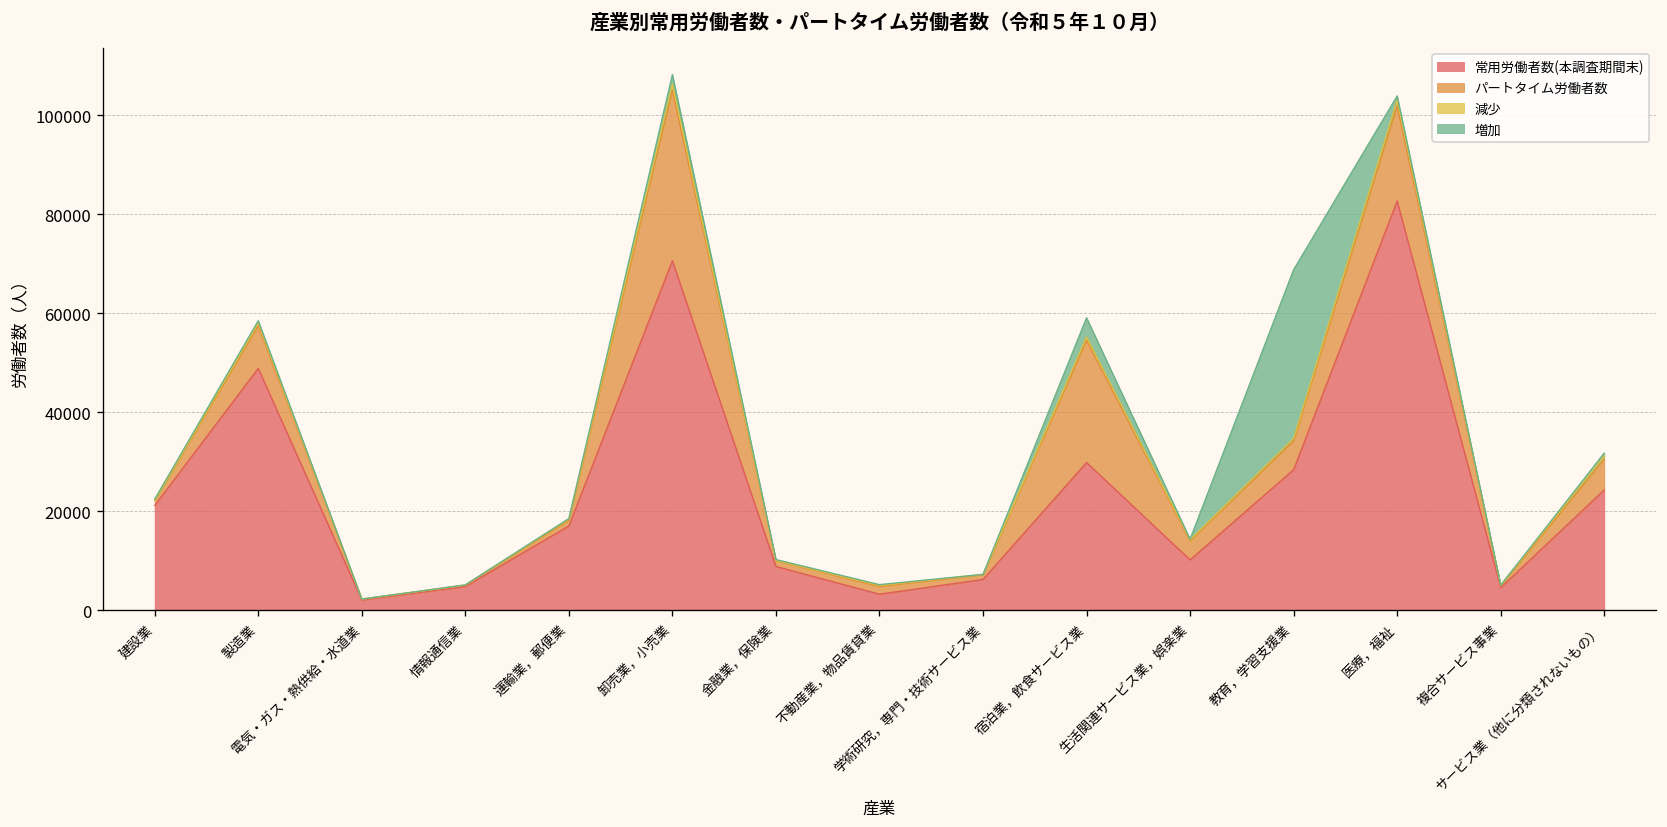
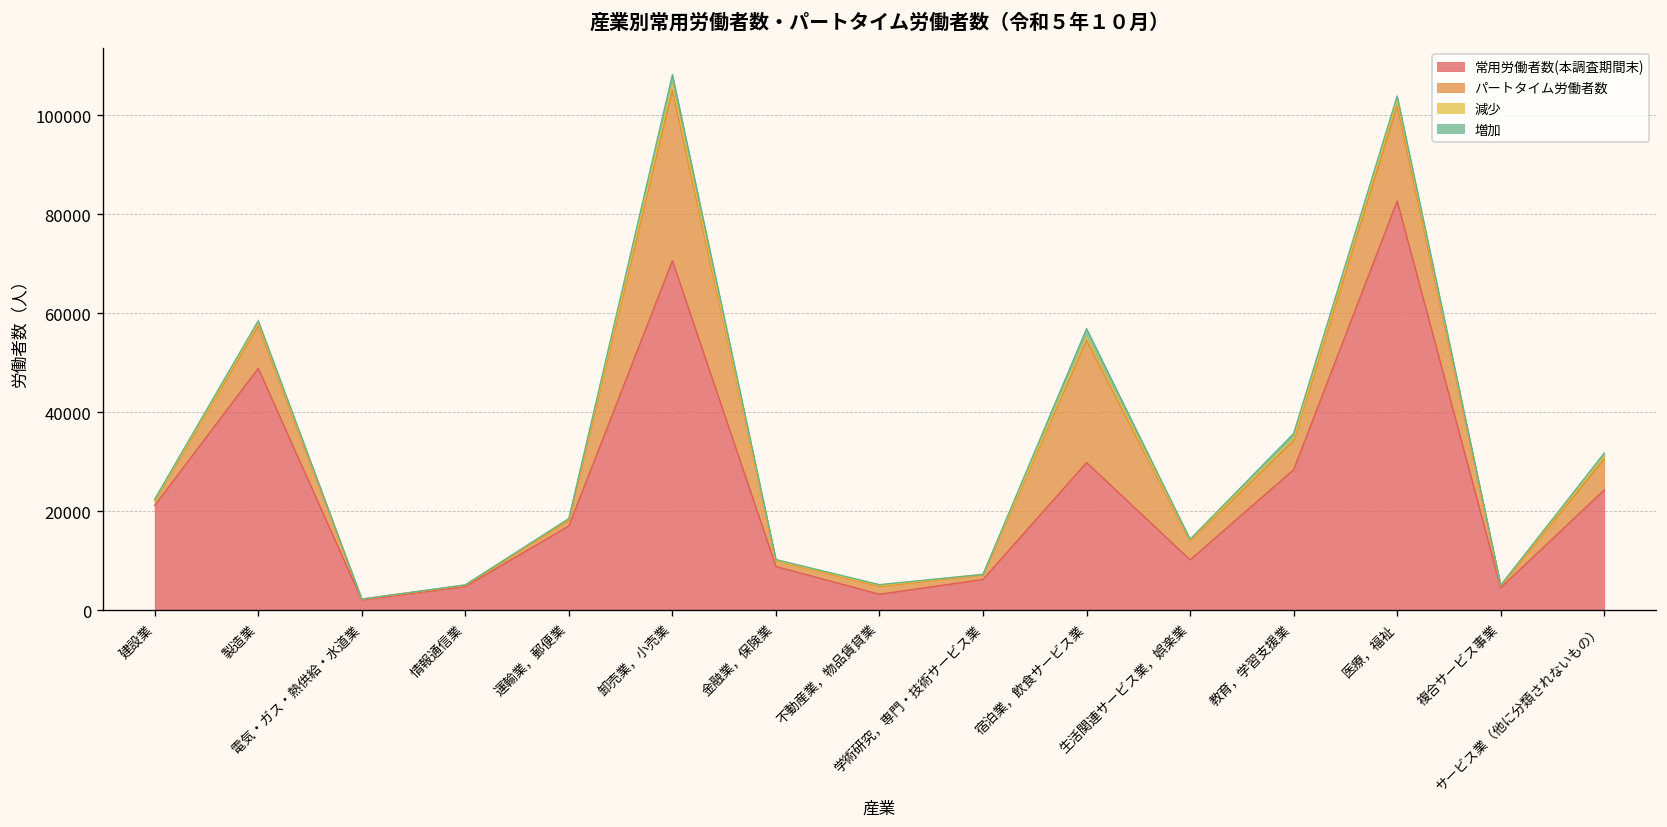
増加, 宿泊業，飲食サービス業: 4000 -> 2000
増加, 教育，学習支援業: 34000 -> 1000
